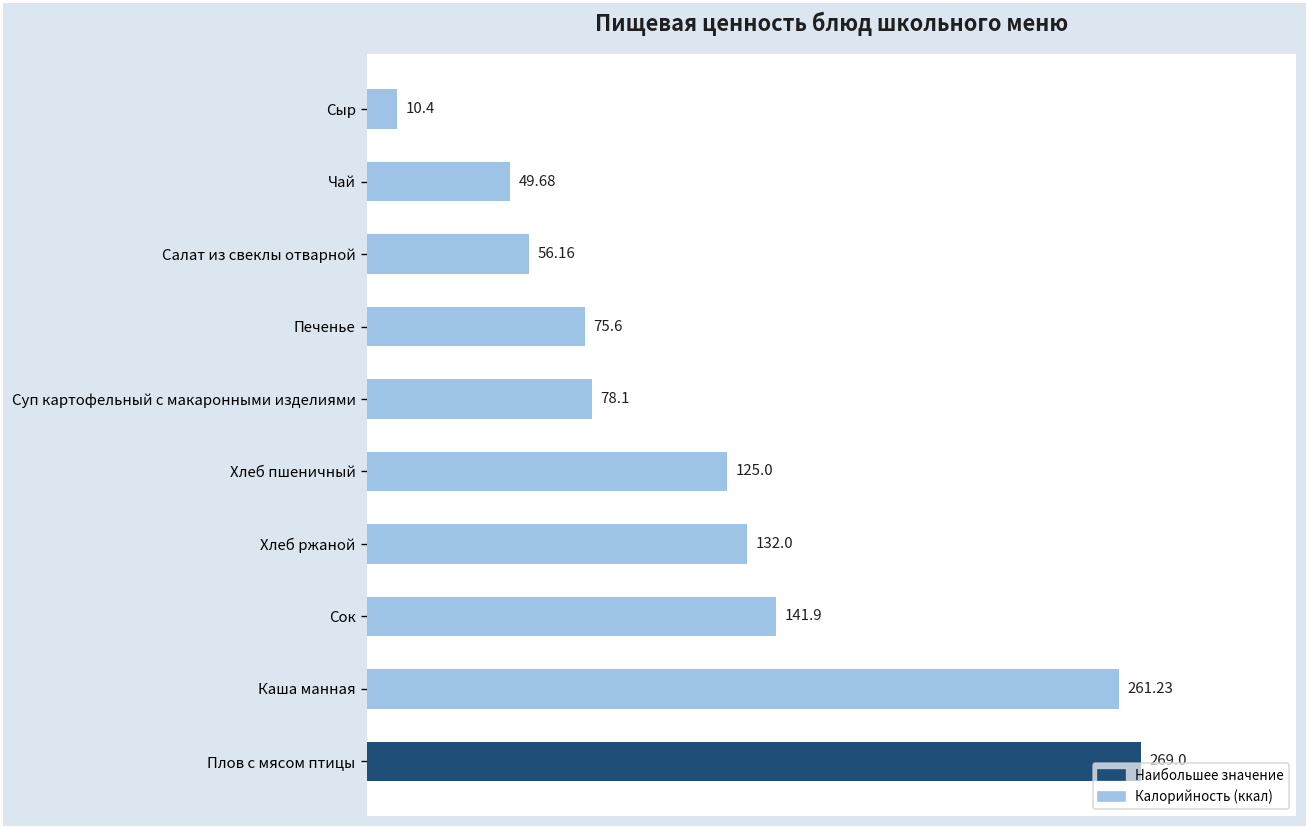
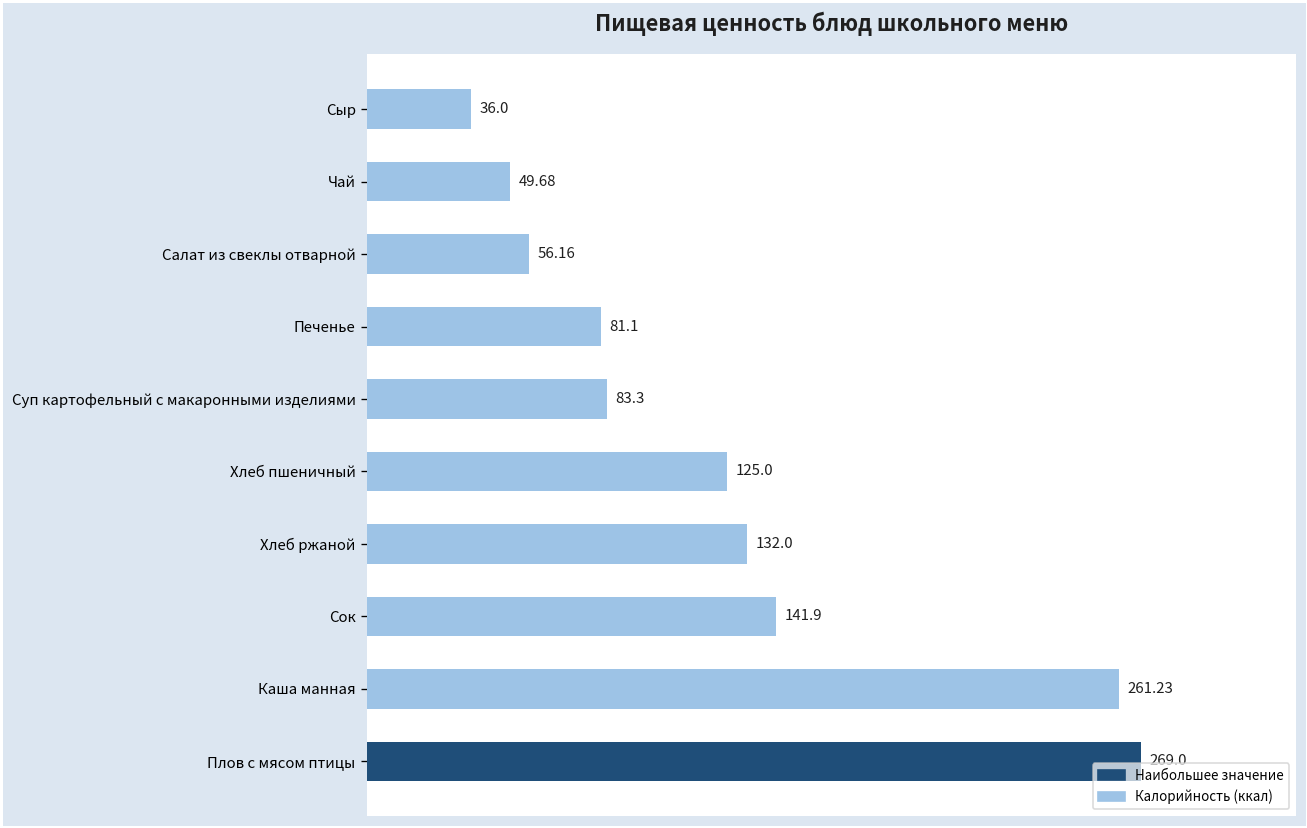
Сыр: 10.4 -> 36.0
Печенье: 75.6 -> 81.1
Суп картофельный с макаронными изделиями: 78.1 -> 83.3
